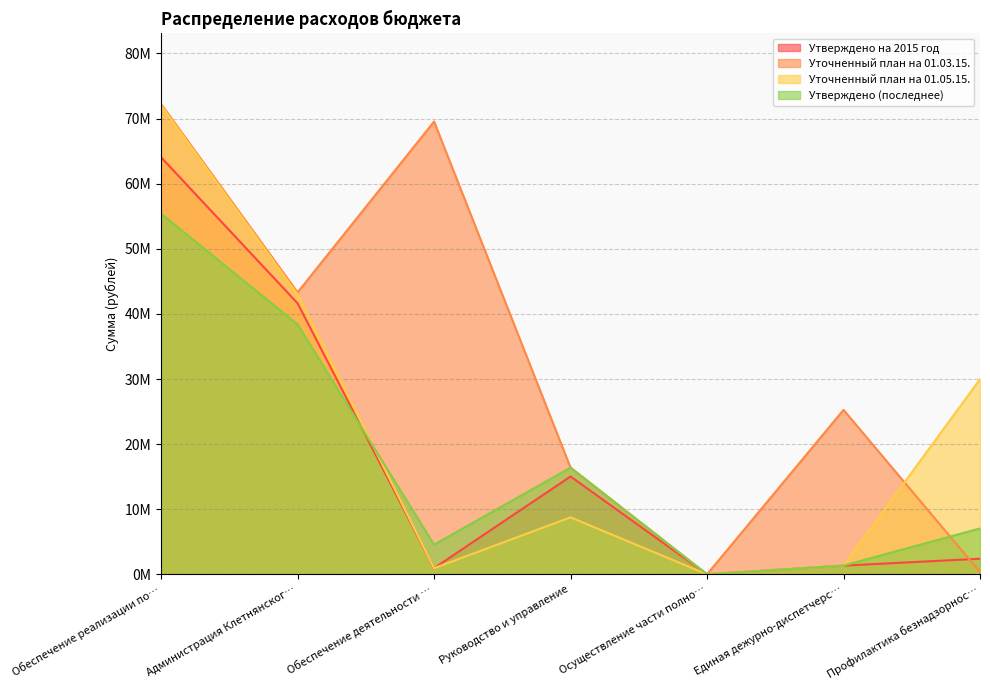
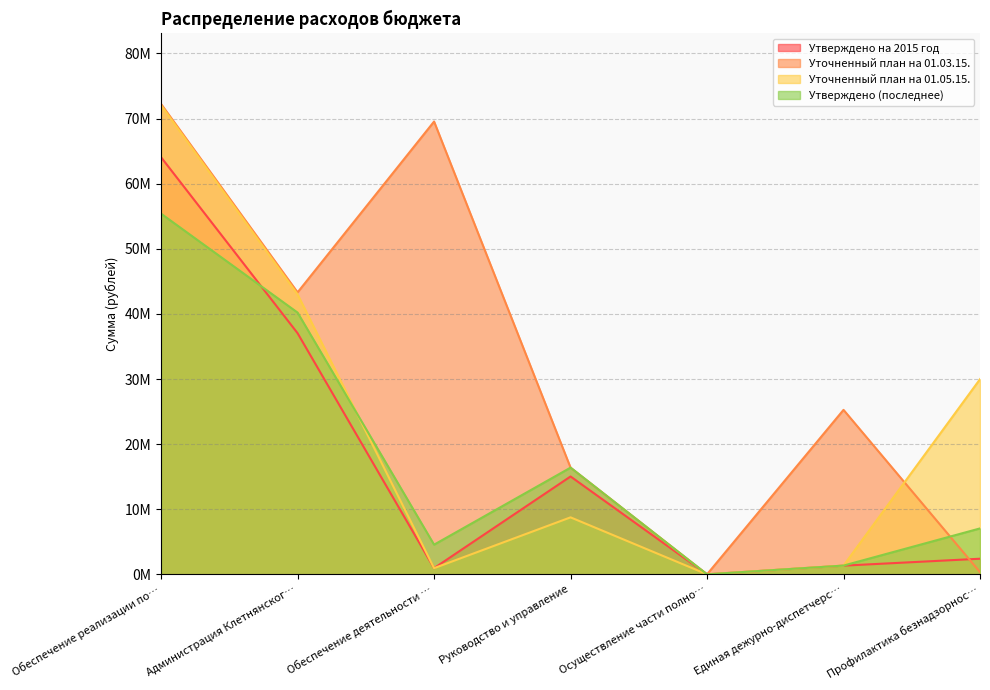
Утверждено на 2015 год, Администрация Клетнянског…: 42000000 -> 37000000
Утверждено (последнее), Администрация Клетнянског…: 38000000 -> 40000000
